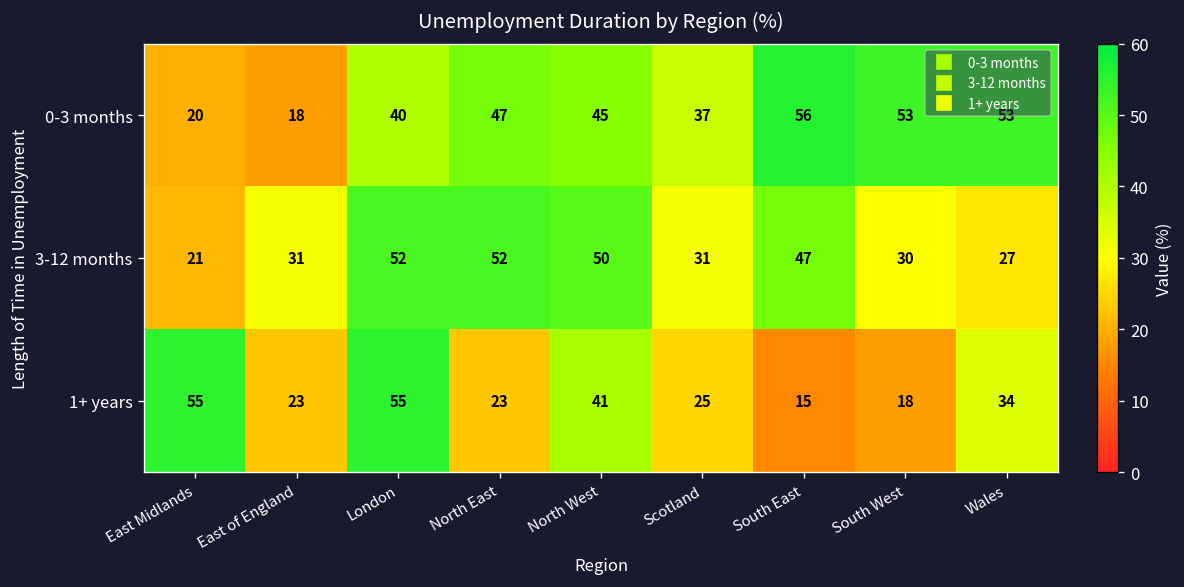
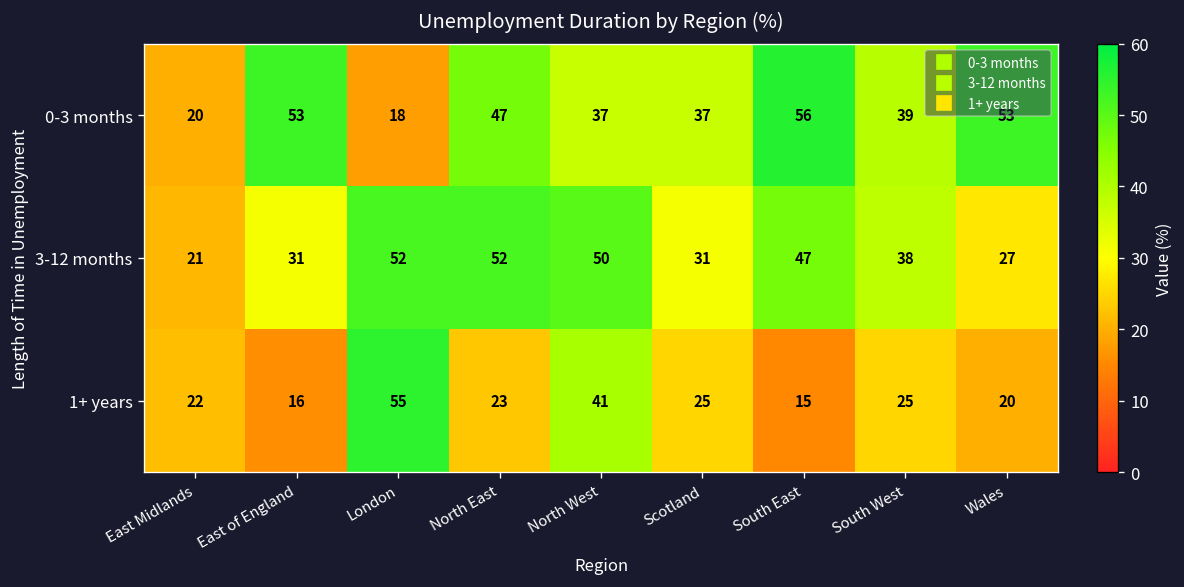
0-3 months, East of England: 18 -> 53
0-3 months, London: 40 -> 18
0-3 months, North West: 45 -> 37
0-3 months, South West: 53 -> 39
3-12 months, South West: 30 -> 38
1+ years, East Midlands: 55 -> 22
1+ years, East of England: 23 -> 16
1+ years, South West: 18 -> 25
1+ years, Wales: 34 -> 20
